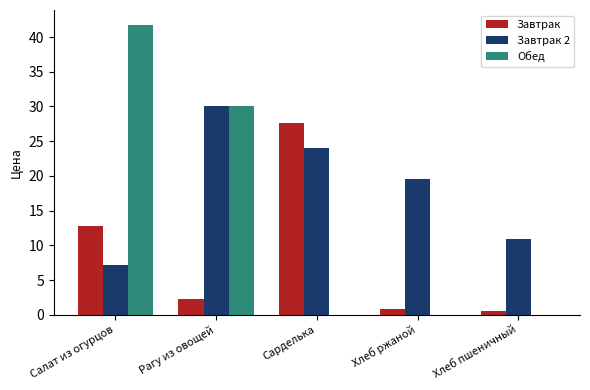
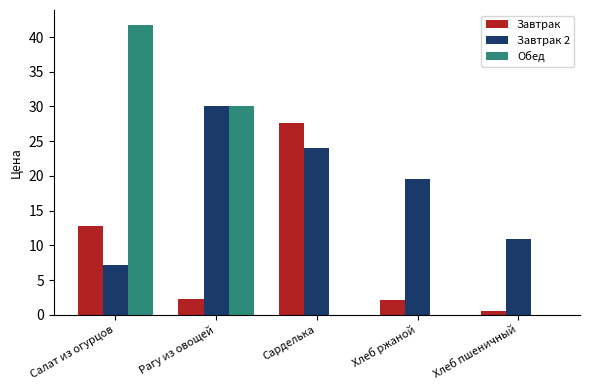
Завтрак, Хлеб ржаной: 1 -> 2
